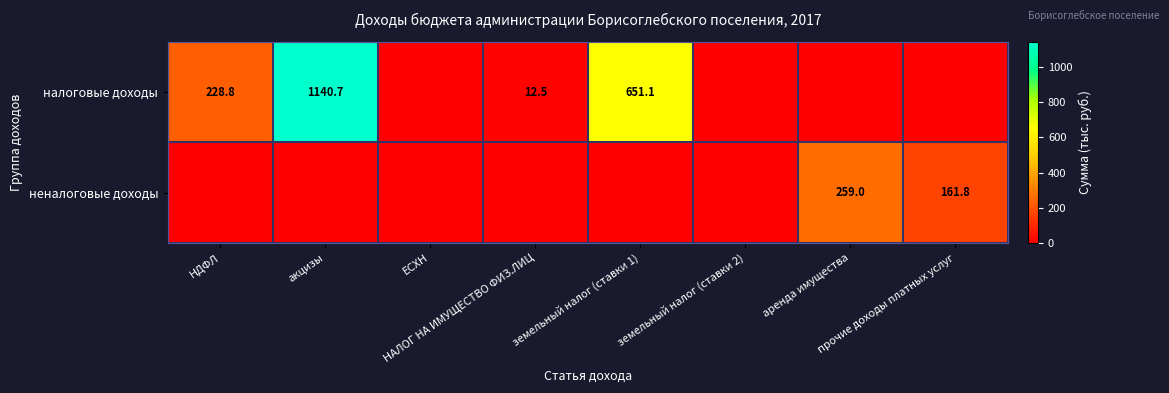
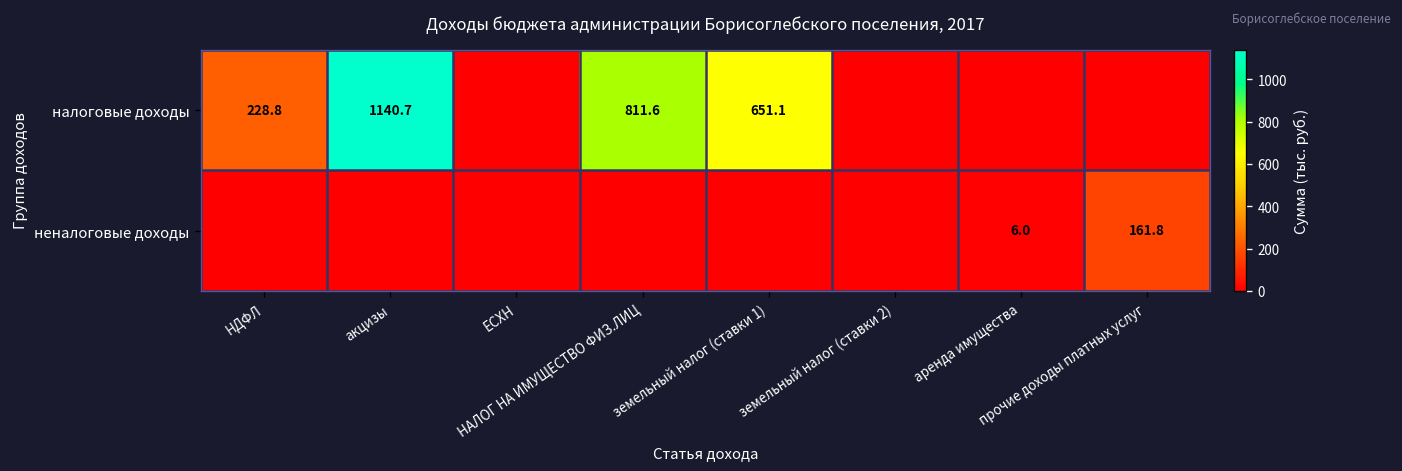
налоговые доходы, НАЛОГ НА ИМУЩЕСТВО ФИЗ.ЛИЦ: 12.5 -> 811.6
неналоговые доходы, аренда имущества: 259.0 -> 6.0
